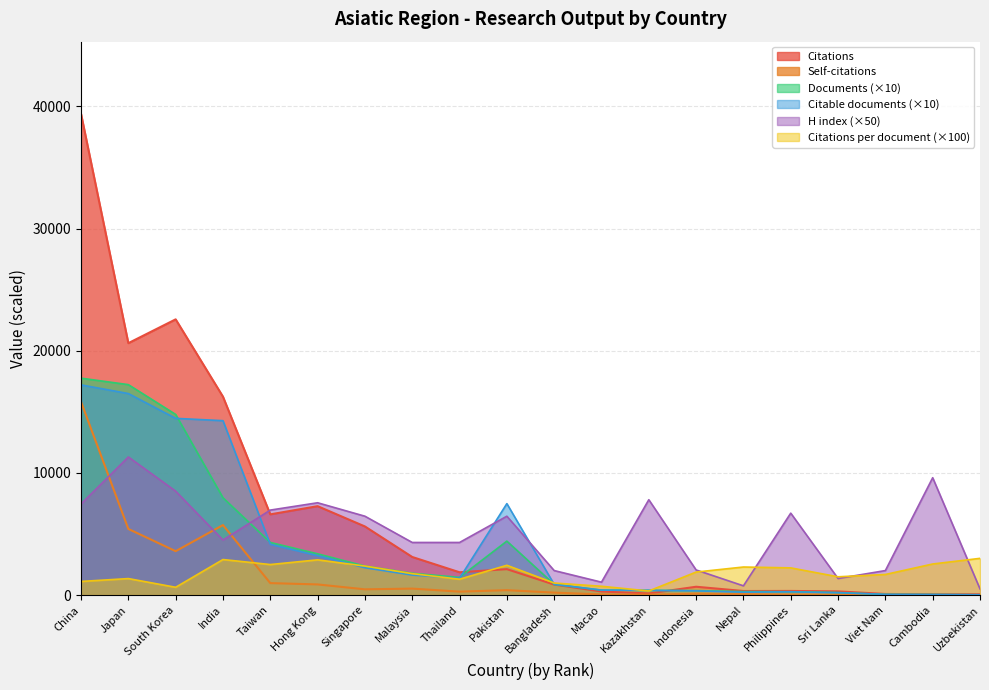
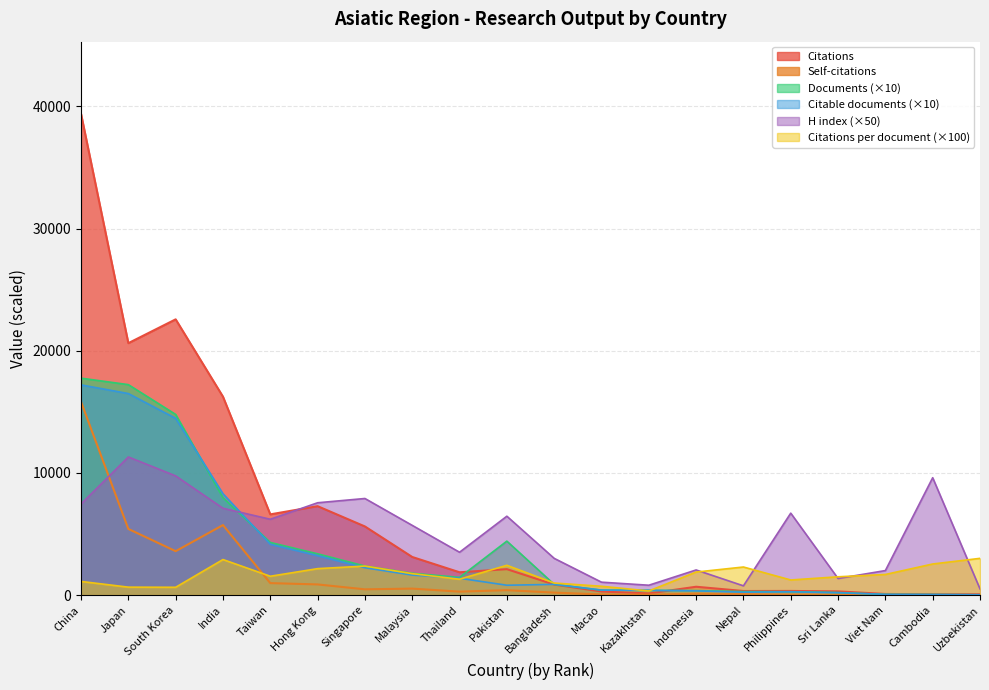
Citations per document (×100), Japan: 1300 -> 600
H index (×50), South Korea: 8500 -> 9800
Citable documents (×10), India: 14300 -> 8300
H index (×50), India: 4500 -> 7100
H index (×50), Taiwan: 7000 -> 6200
Citations per document (×100), Taiwan: 2500 -> 1500
Citations per document (×100), Hong Kong: 2900 -> 2200
H index (×50), Singapore: 6500 -> 7900
H index (×50), Malaysia: 4300 -> 5700
H index (×50), Thailand: 4300 -> 3500
Citable documents (×10), Pakistan: 7500 -> 800
H index (×50), Bangladesh: 2000 -> 3000
H index (×50), Kazakhstan: 7800 -> 800
Citations per document (×100), Philippines: 2200 -> 1200
